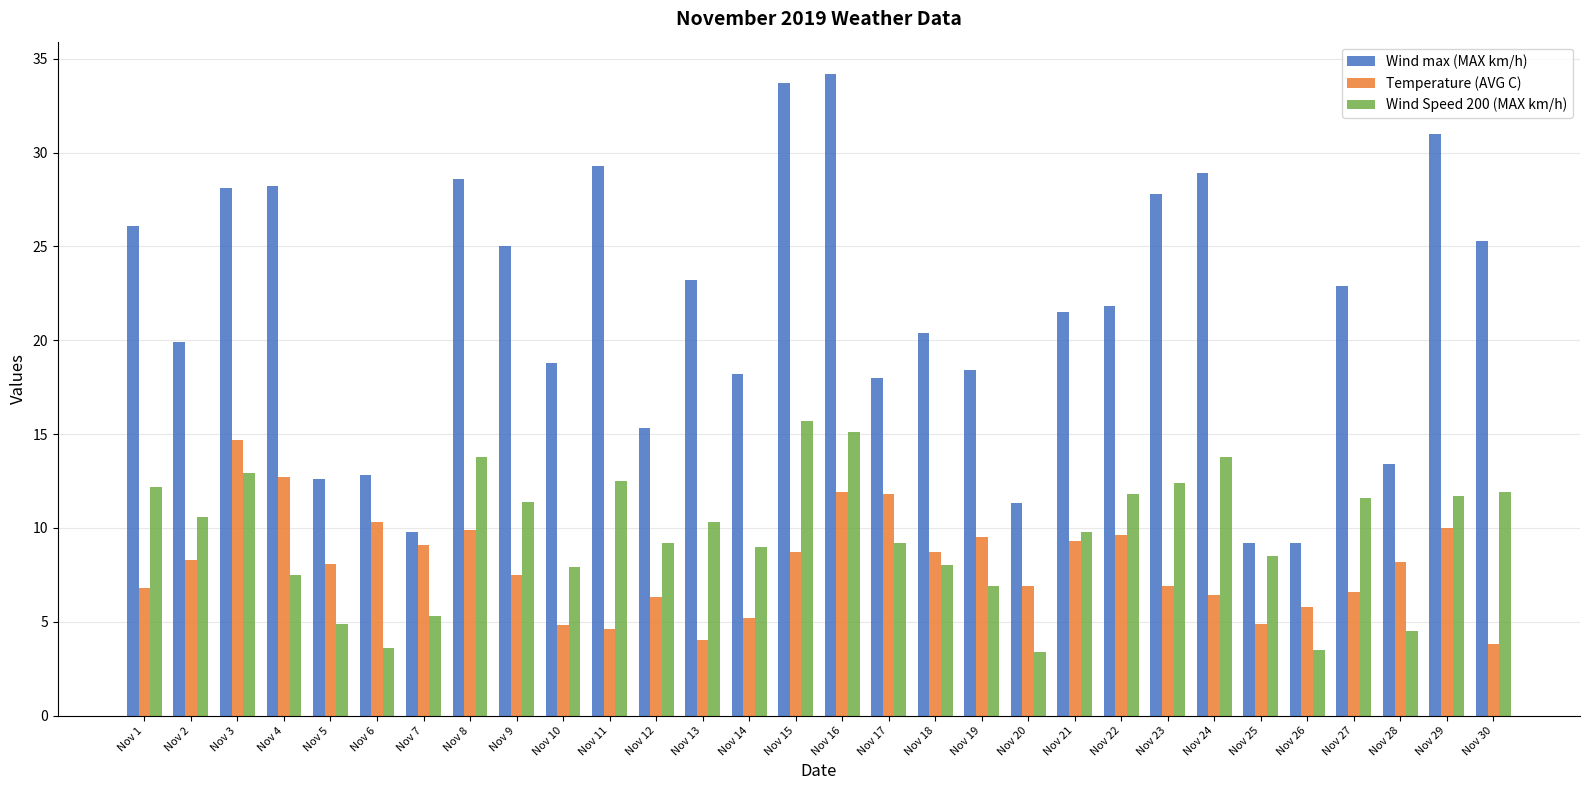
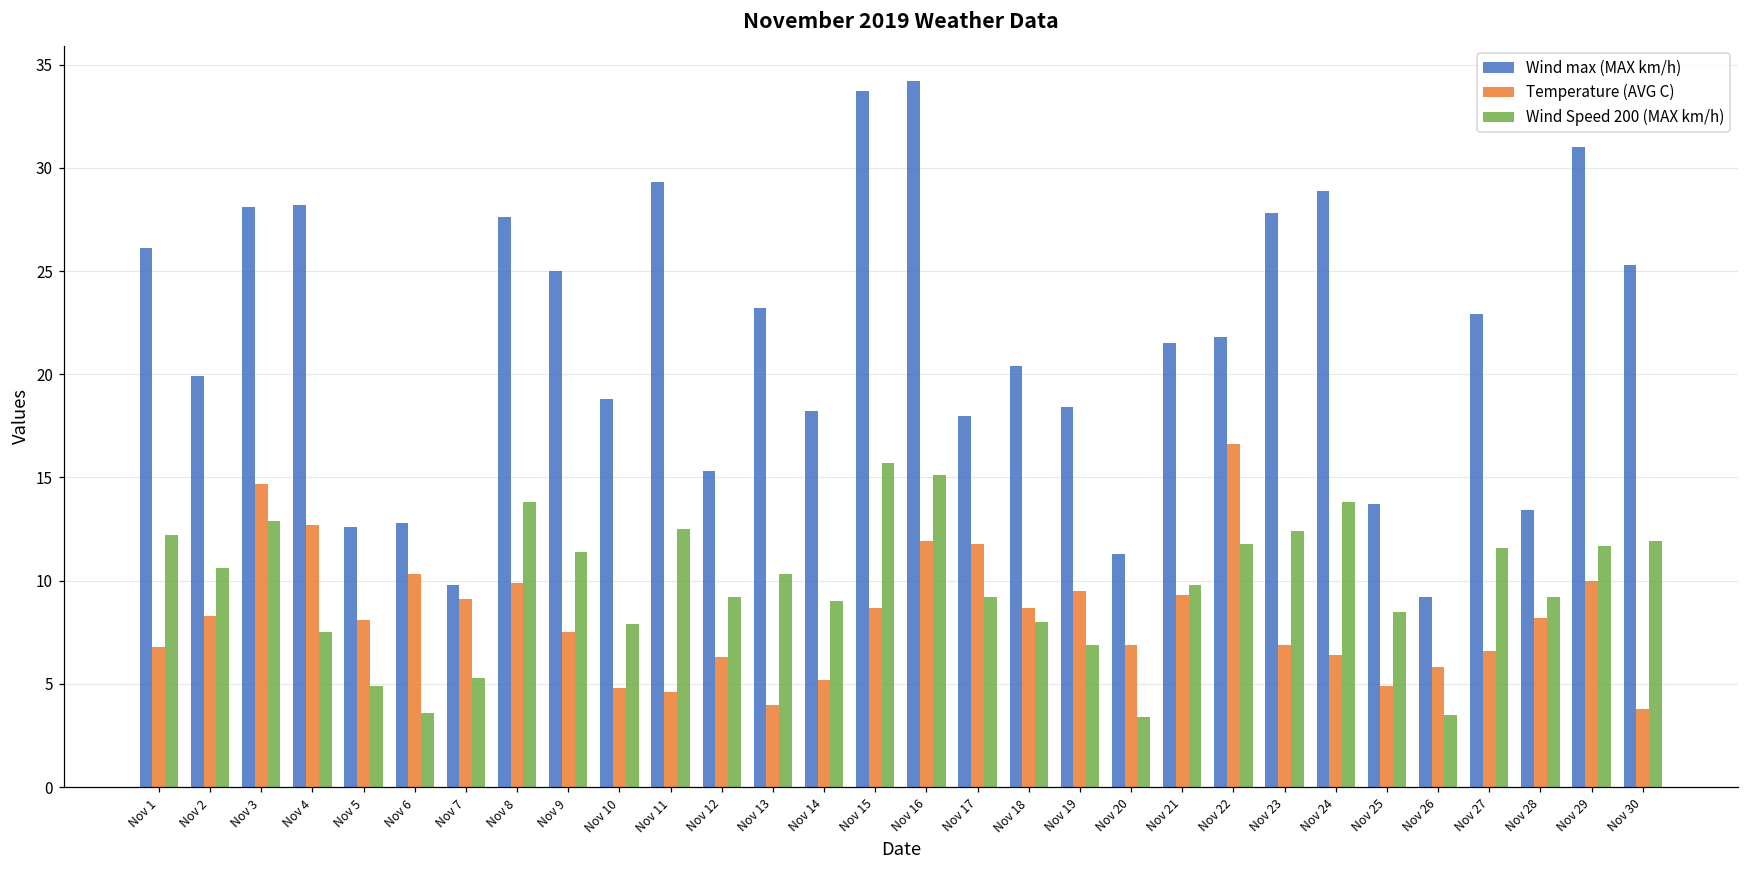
Wind max (MAX km/h), Nov 8: 28.6 -> 27.6
Temperature (AVG C), Nov 22: 9.6 -> 16.6
Wind max (MAX km/h), Nov 25: 9.2 -> 13.7
Wind Speed 200 (MAX km/h), Nov 28: 4.5 -> 9.2
